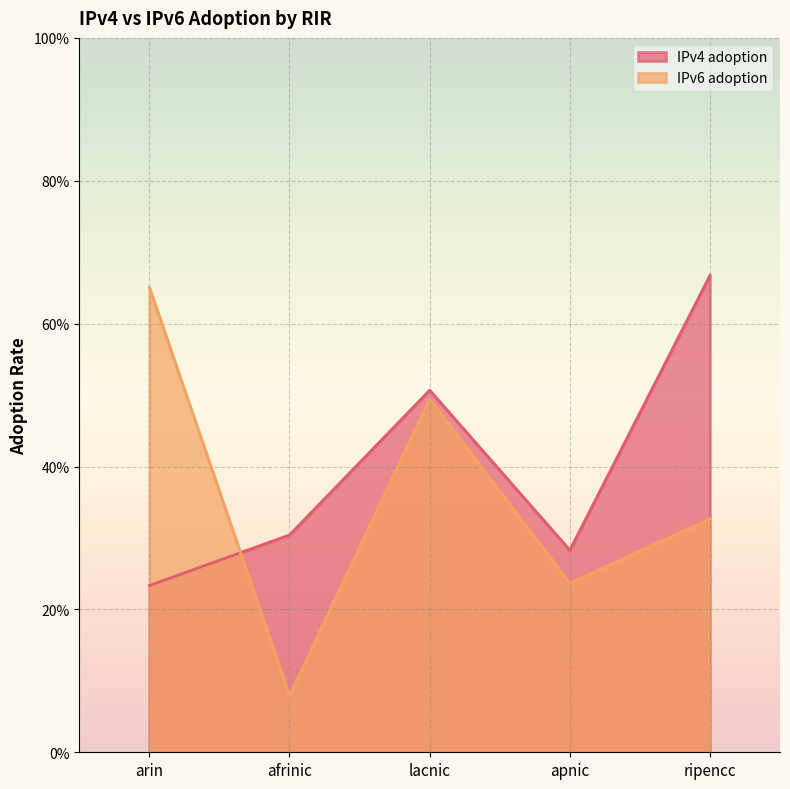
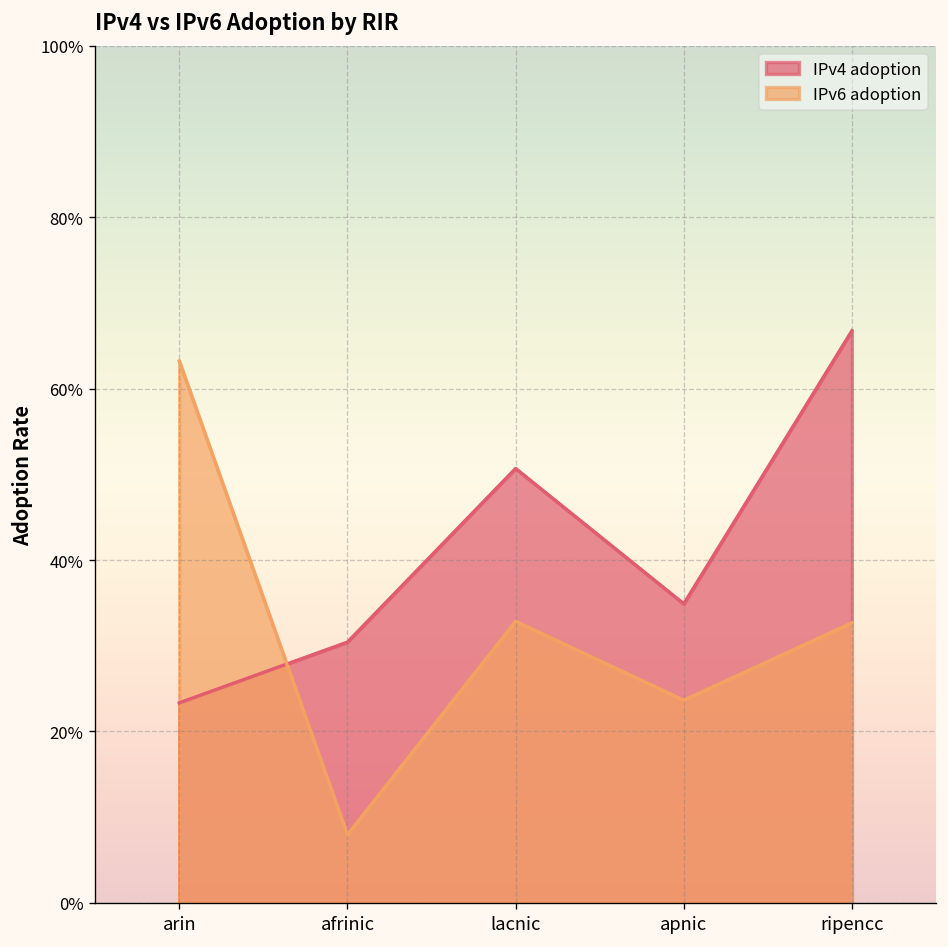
IPv6 adoption, arin: 65% -> 63%
IPv6 adoption, lacnic: 49% -> 33%
IPv4 adoption, apnic: 28% -> 35%
